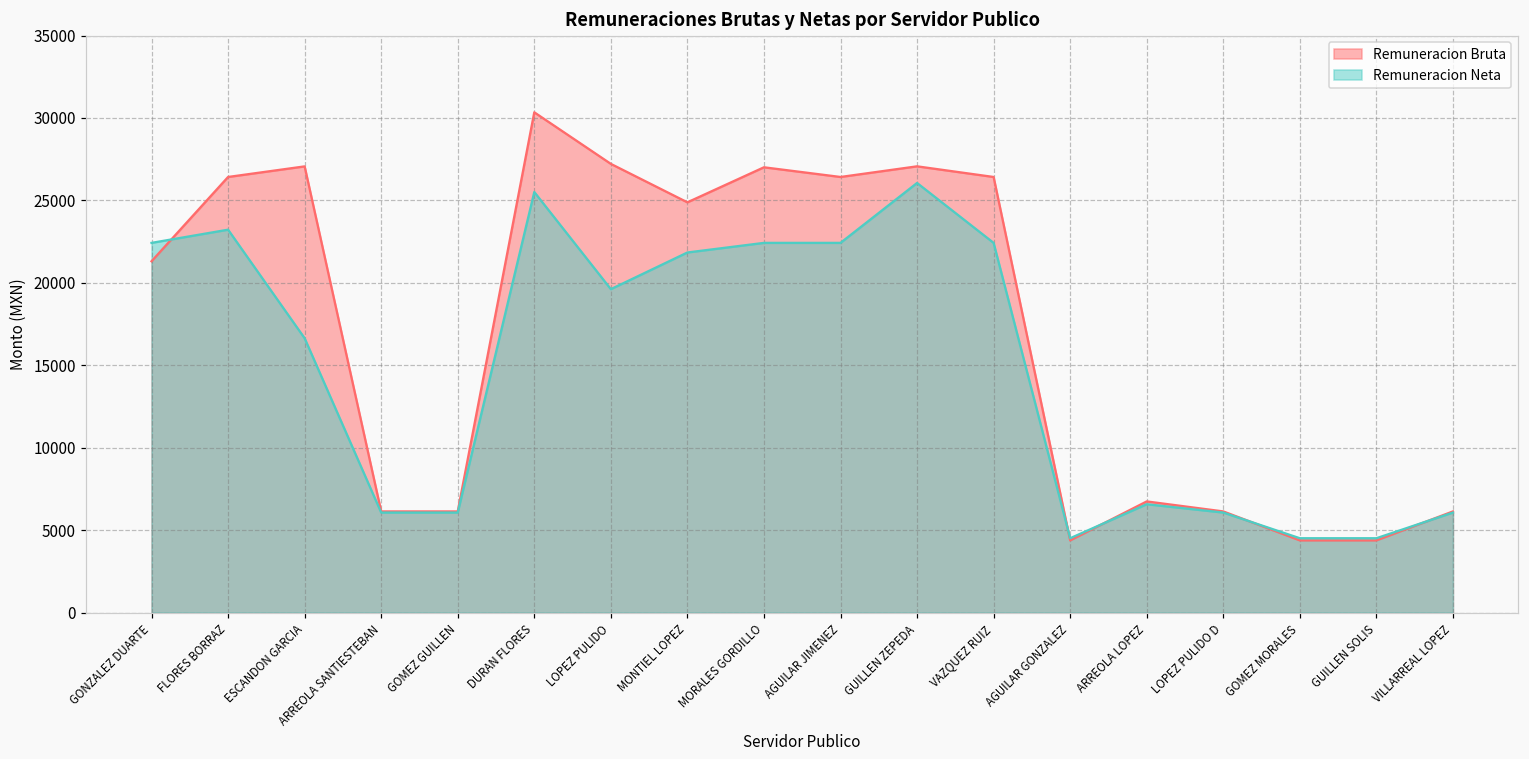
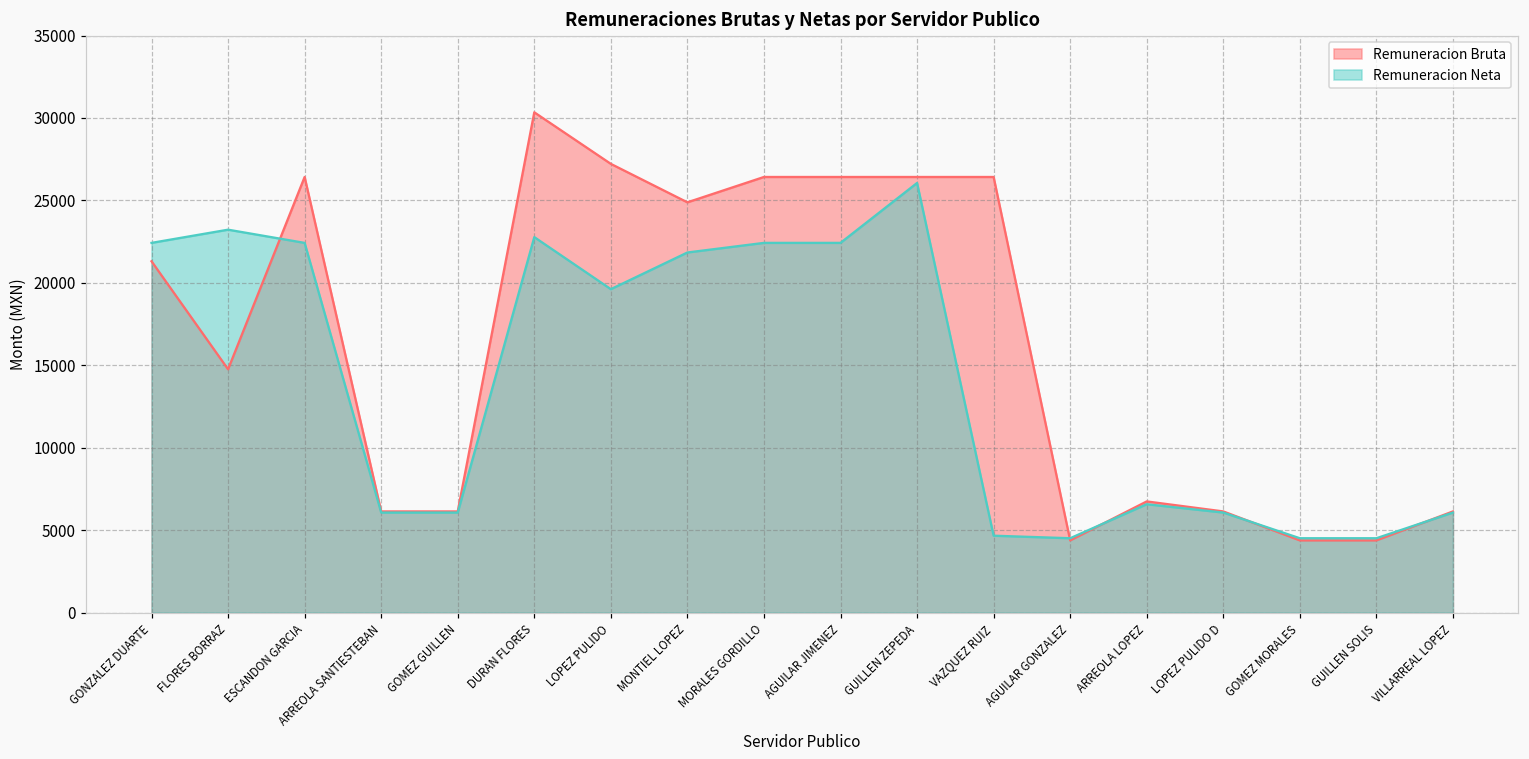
Remuneracion Bruta, FLORES BORRAZ: 26400 -> 14800
Remuneracion Bruta, ESCANDON GARCIA: 27100 -> 26400
Remuneracion Neta, ESCANDON GARCIA: 16600 -> 22400
Remuneracion Neta, DURAN FLORES: 25500 -> 22800
Remuneracion Bruta, MORALES GORDILLO: 27000 -> 26400
Remuneracion Bruta, GUILLEN ZEPEDA: 27100 -> 26400
Remuneracion Neta, VAZQUEZ RUIZ: 22400 -> 4700
